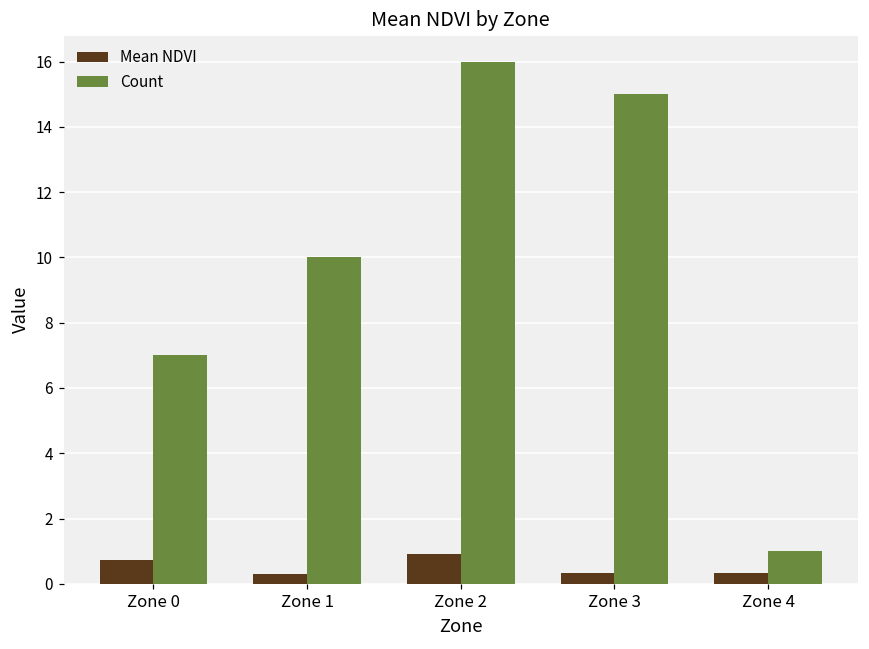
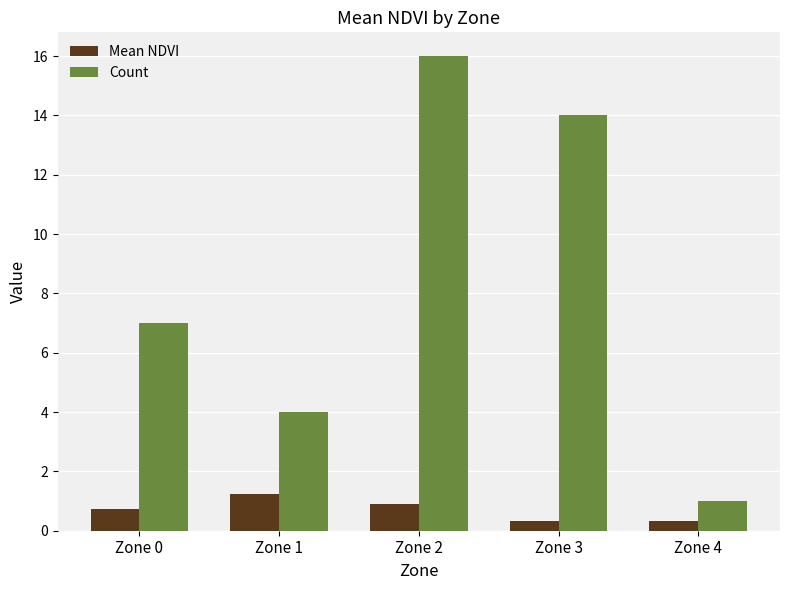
Mean NDVI, Zone 1: 0.3 -> 1.2
Count, Zone 1: 10 -> 4
Count, Zone 3: 15 -> 14
